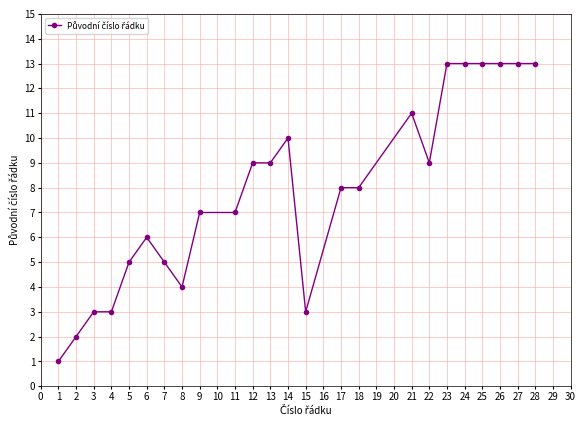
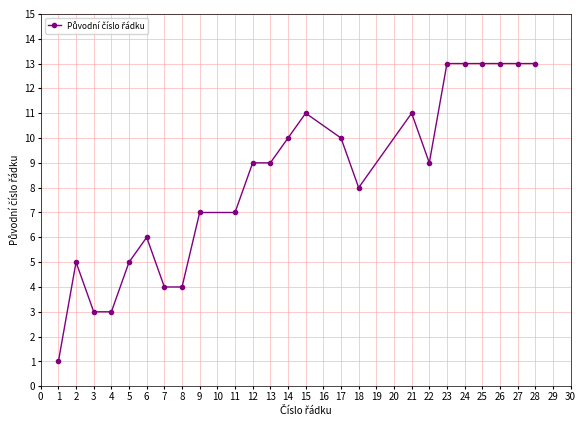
2: 2 -> 5
7: 5 -> 4
15: 3 -> 11
17: 8 -> 10
